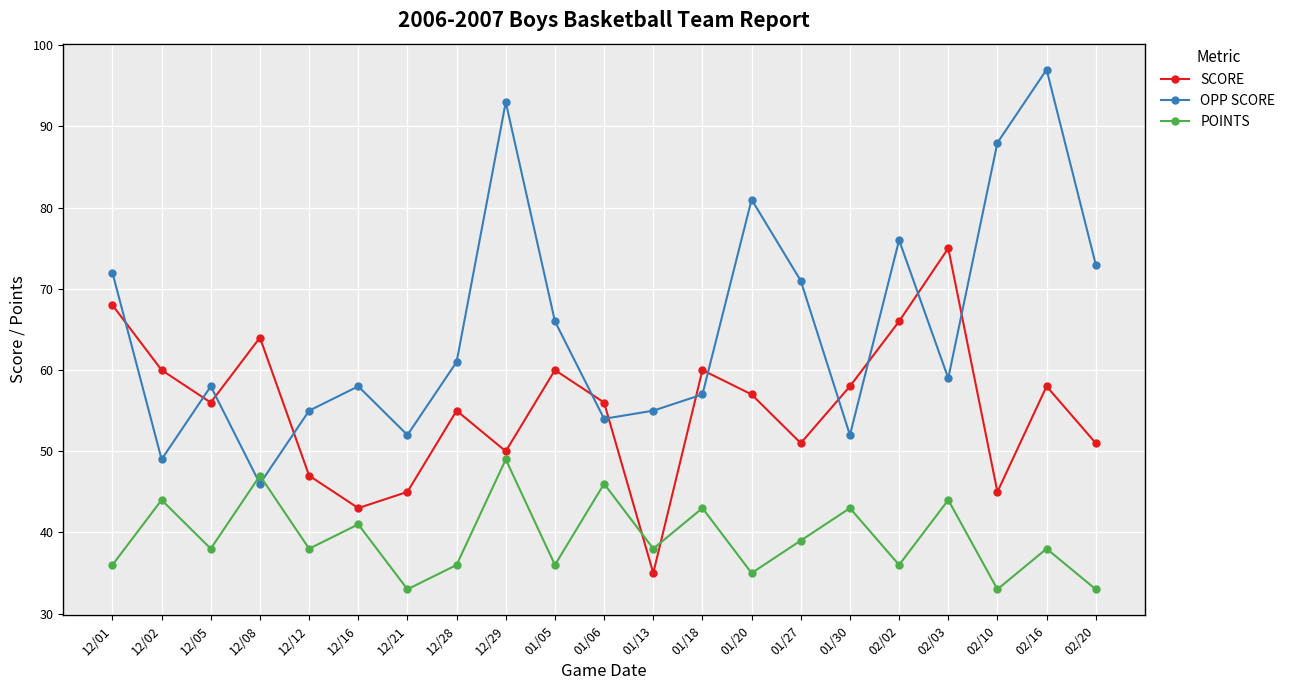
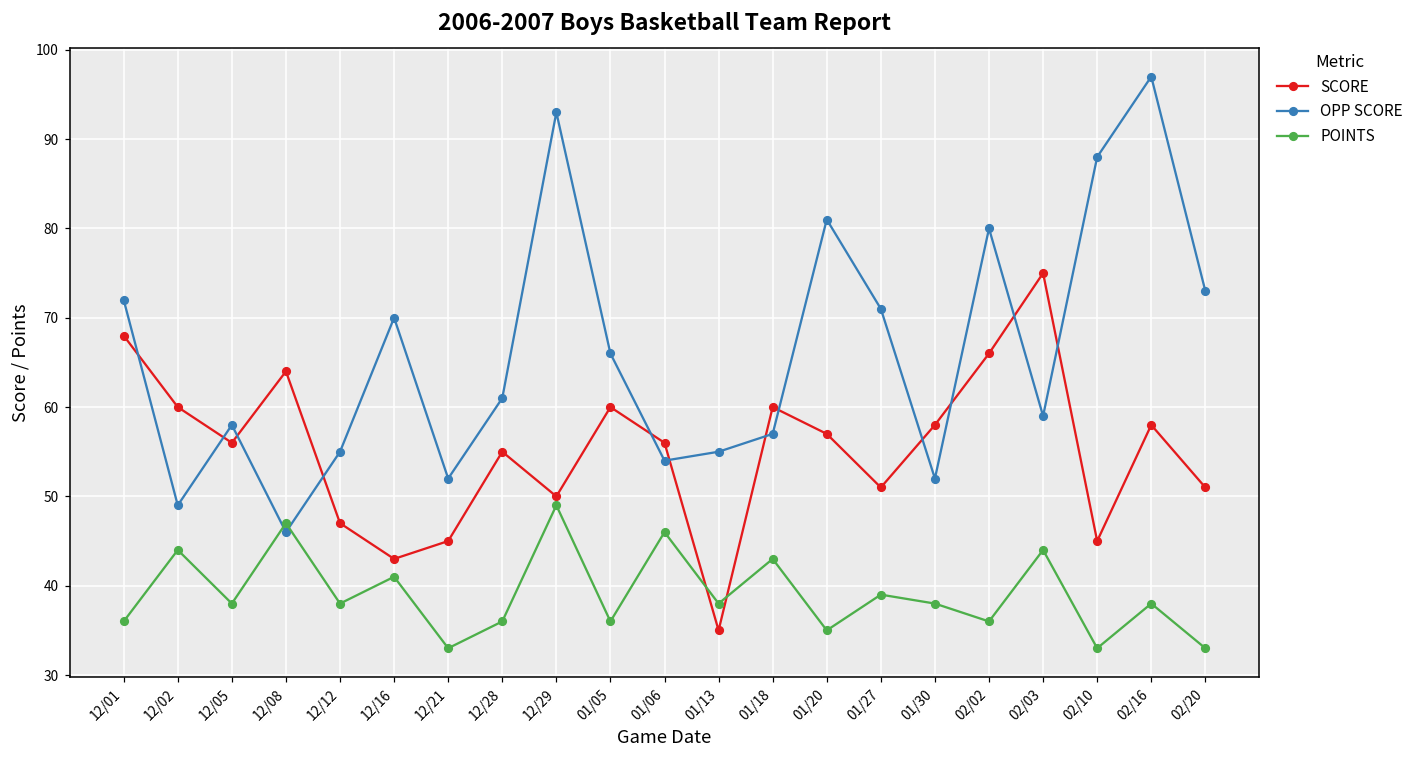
OPP SCORE, 12/16: 58 -> 70
POINTS, 01/30: 43 -> 38
OPP SCORE, 02/02: 76 -> 80
